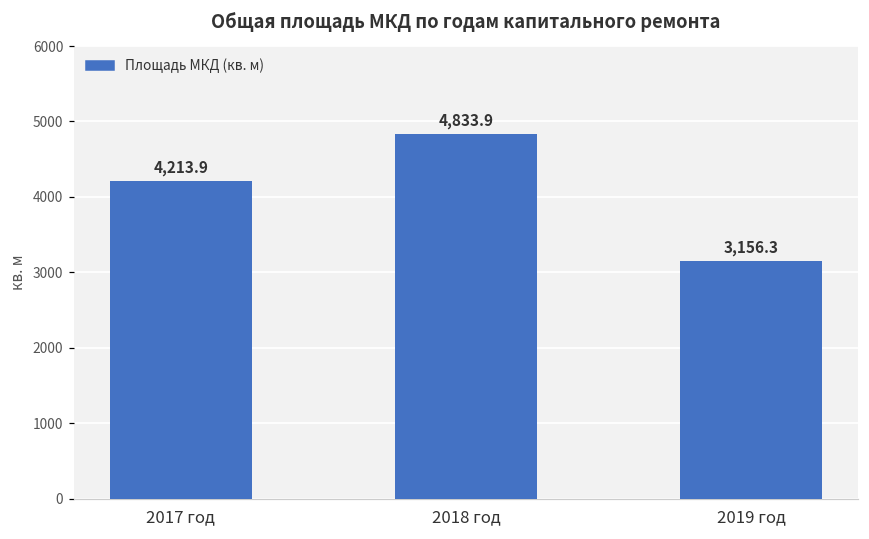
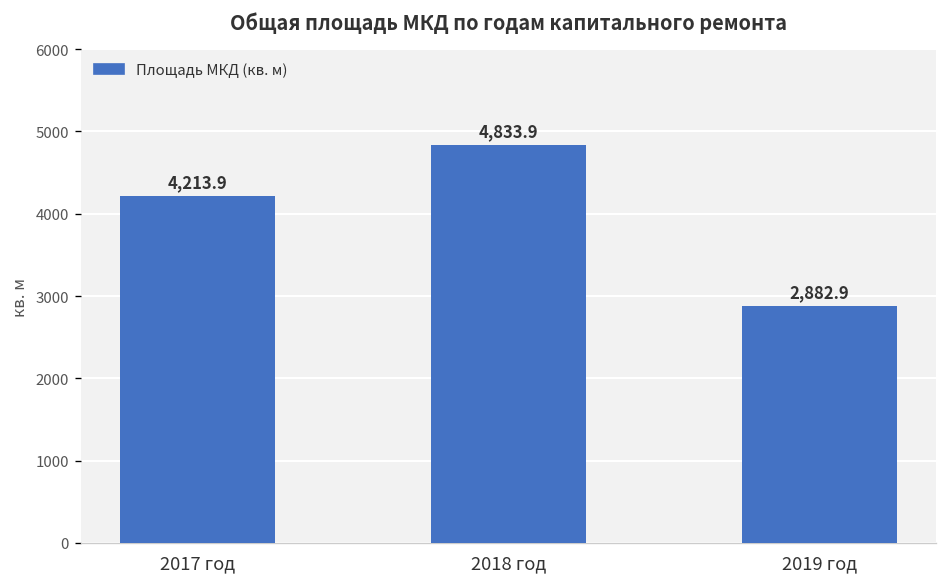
2019 год: 3,156.3 -> 2,882.9
